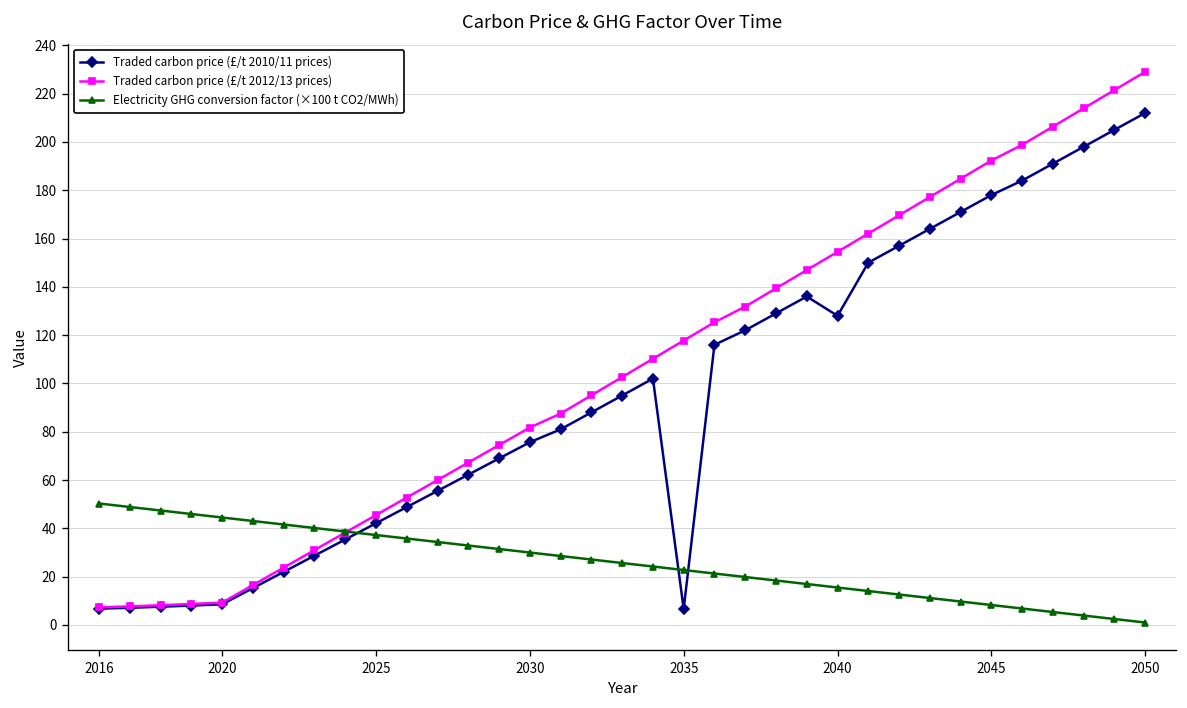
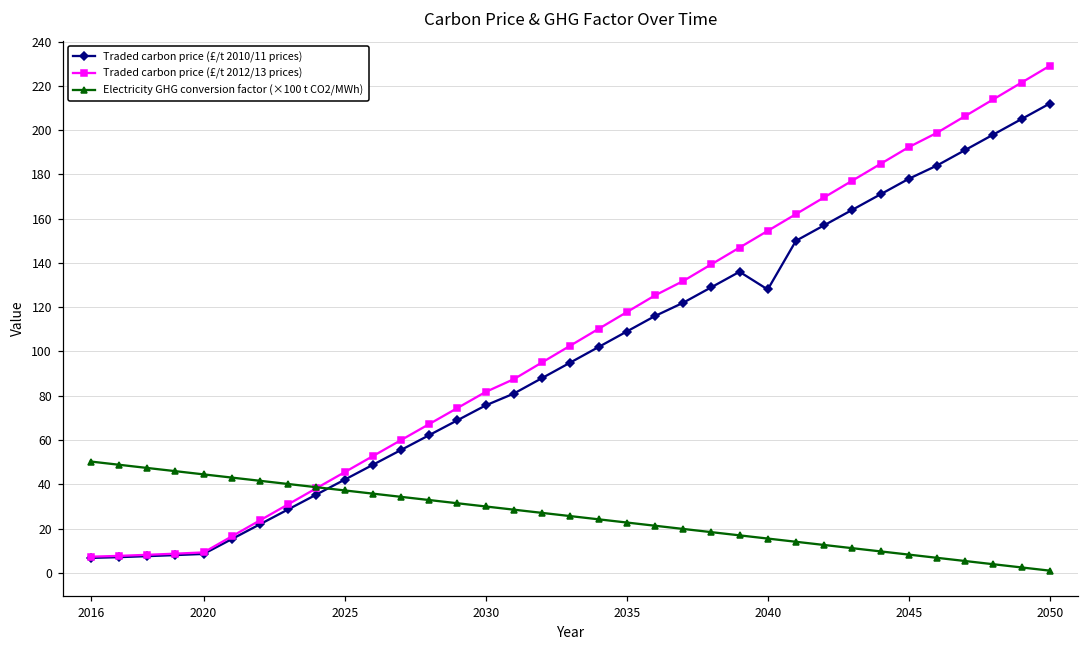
Traded carbon price (£/t 2010/11 prices), 2035: 7 -> 109
